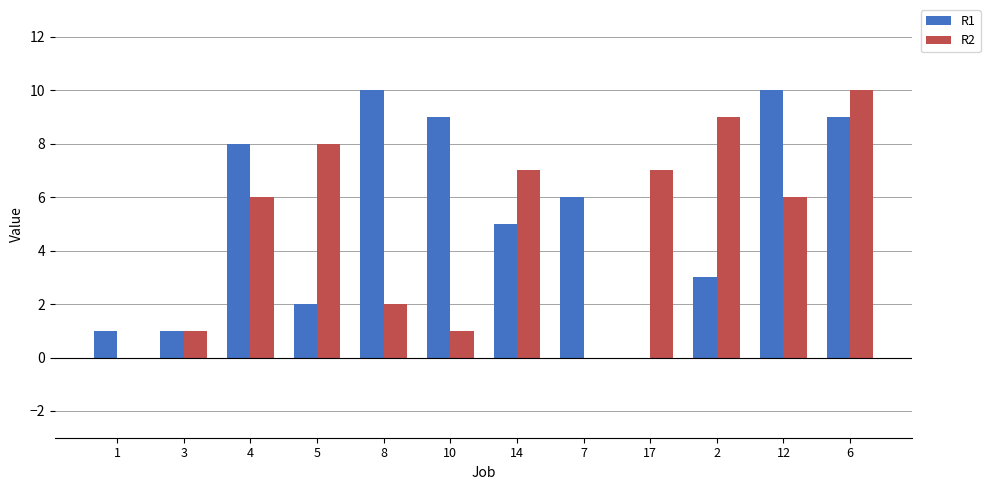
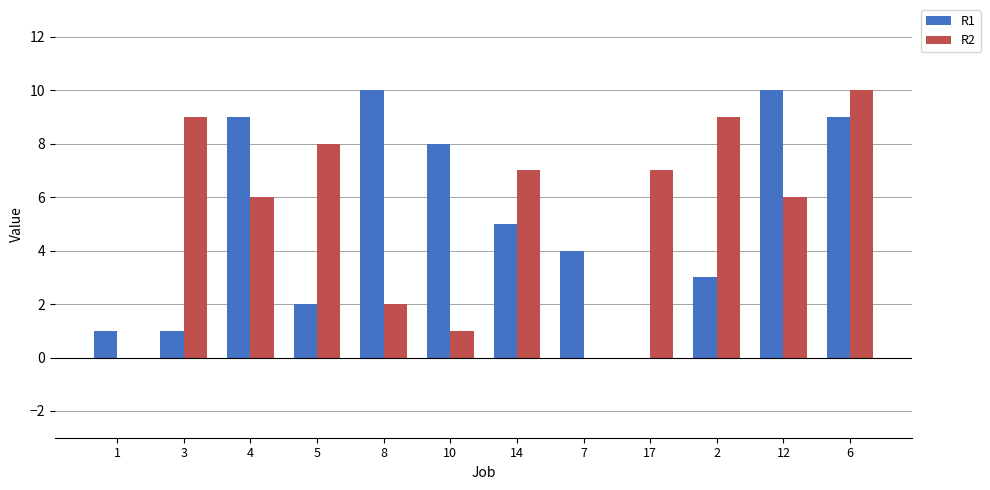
R2, 3: 1 -> 9
R1, 4: 8 -> 9
R1, 10: 9 -> 8
R1, 7: 6 -> 4
